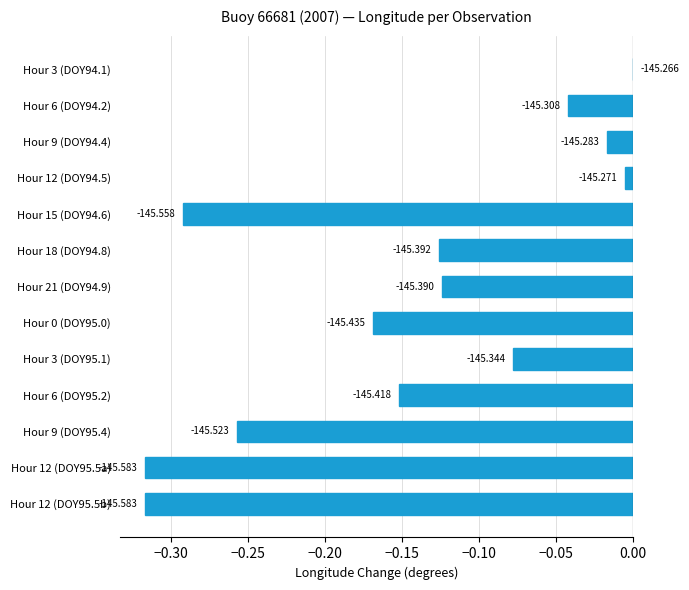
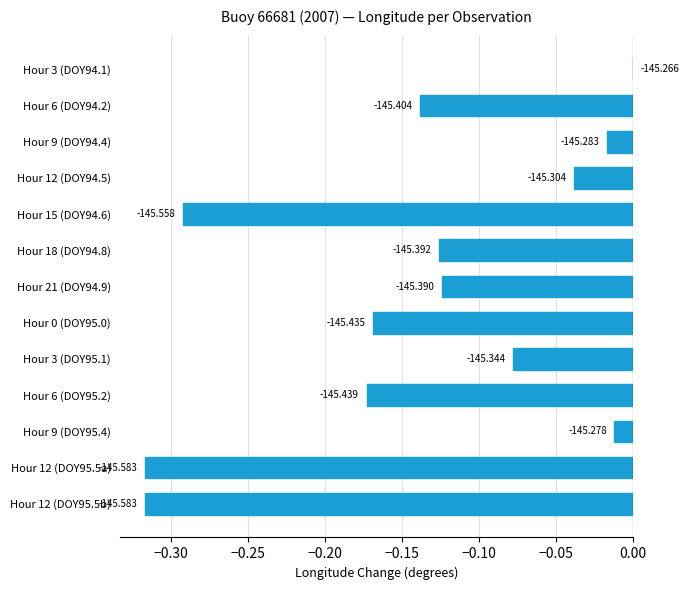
Hour 6 (DOY94.2): -145.308 -> -145.404
Hour 12 (DOY94.5): -145.271 -> -145.304
Hour 6 (DOY95.2): -145.418 -> -145.439
Hour 9 (DOY95.4): -145.523 -> -145.278
